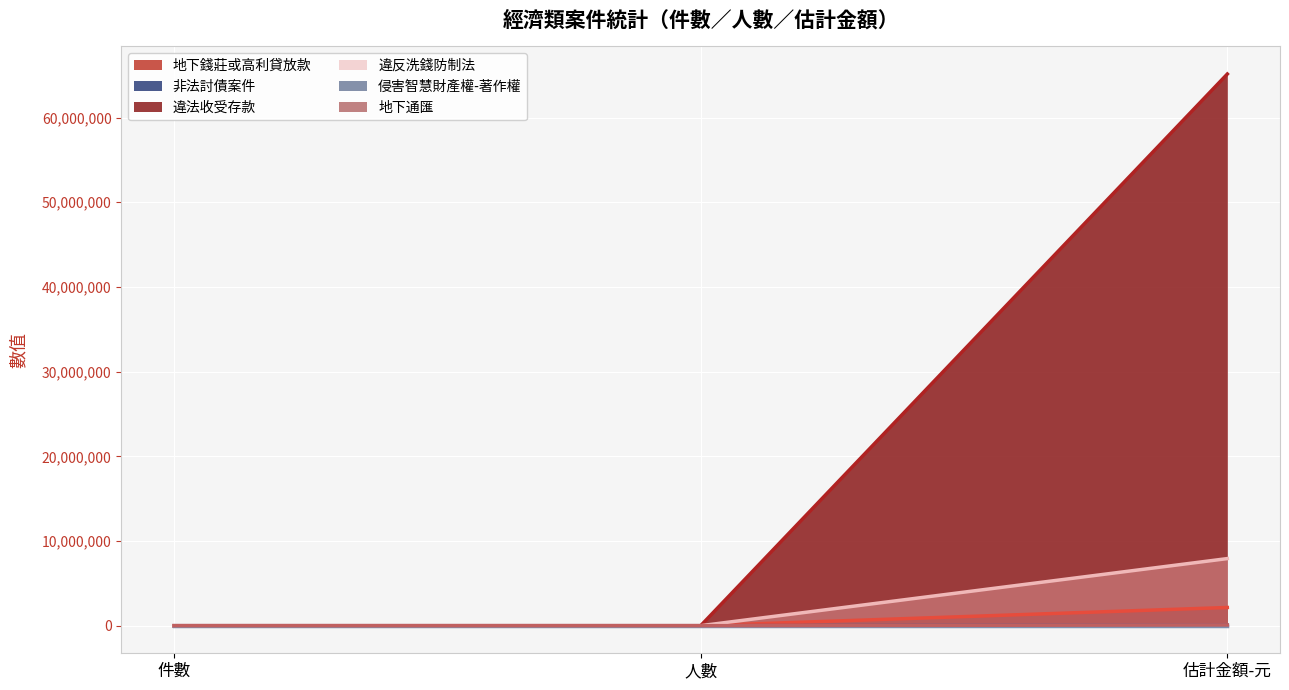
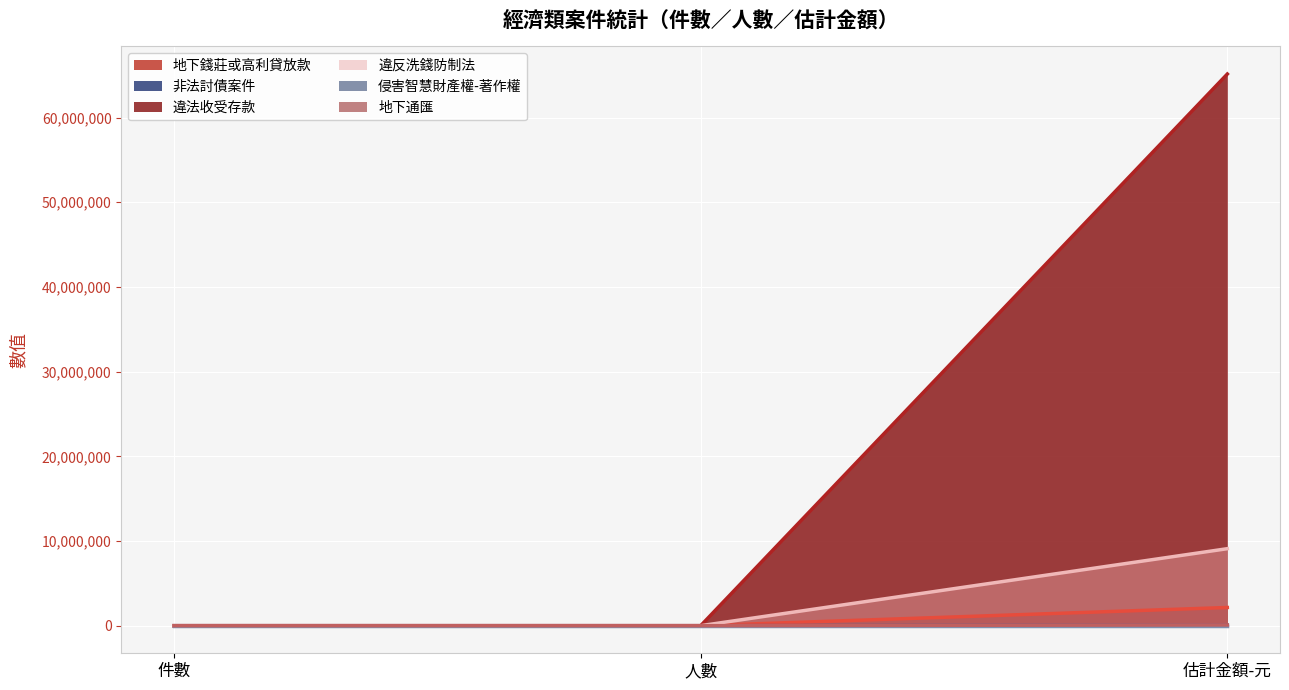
違反洗錢防制法, 估計金額-元: 8,000,000 -> 9,000,000
